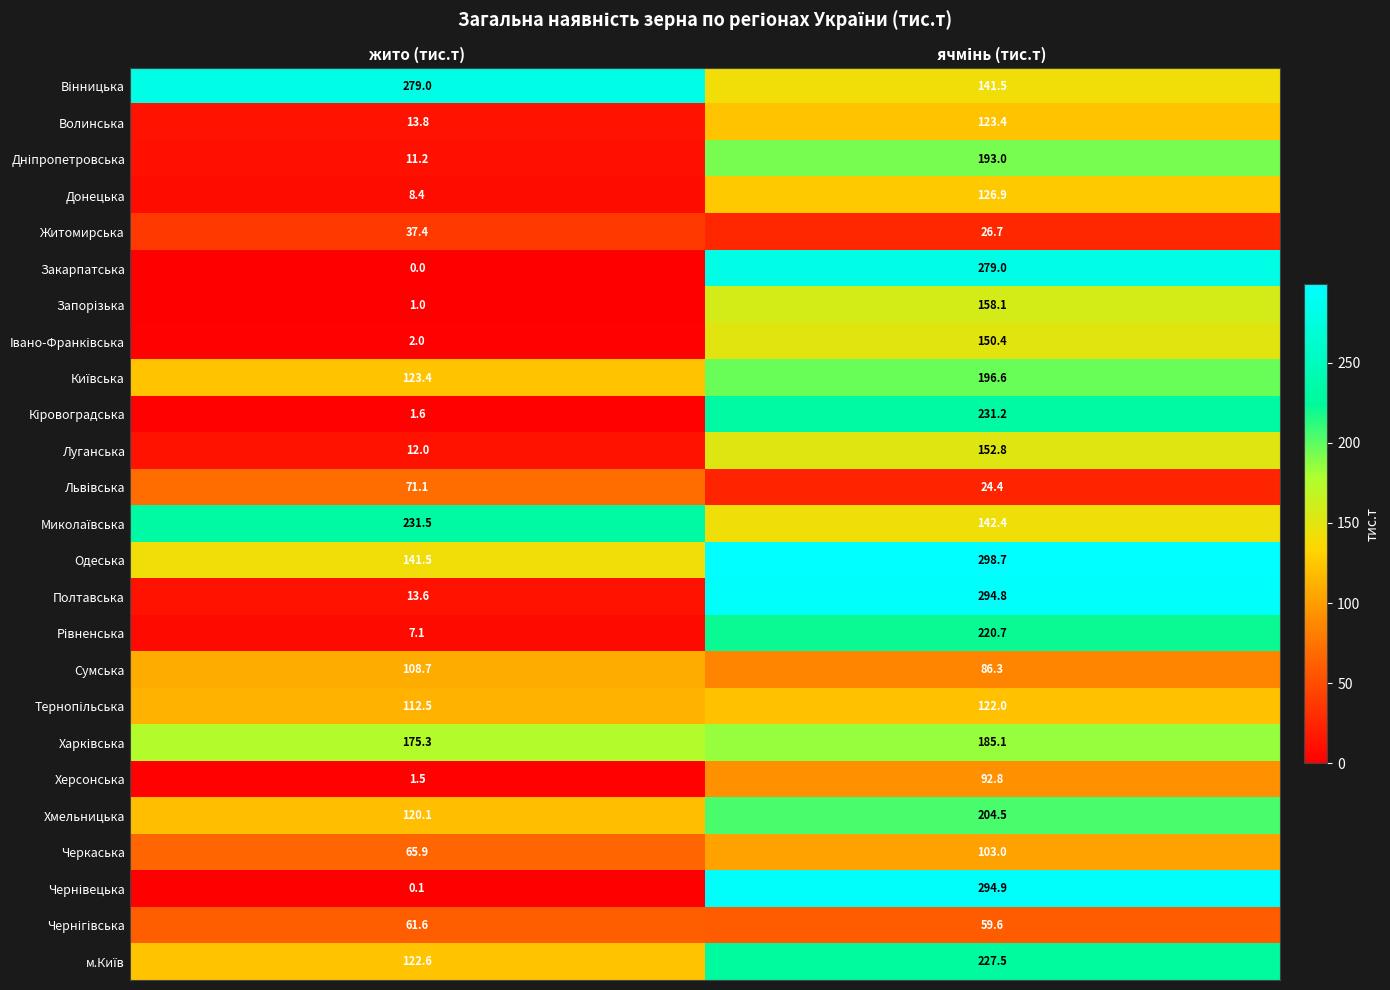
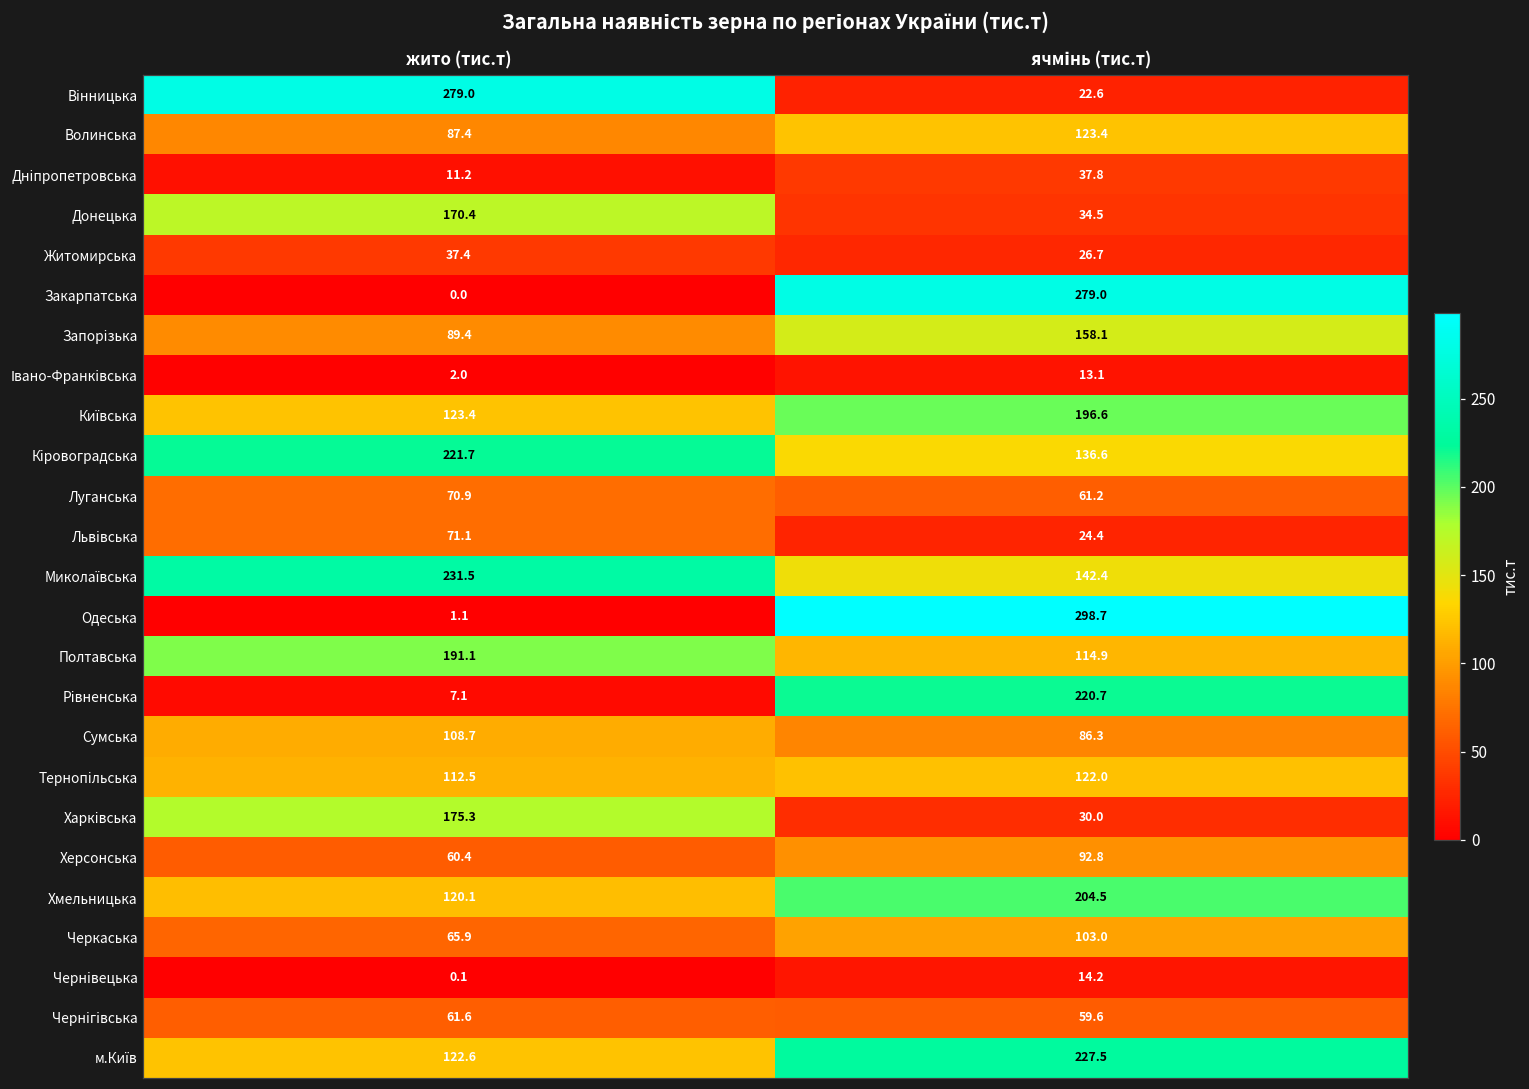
Вінницька, ячмінь (тис.т): 141.5 -> 22.6
Волинська, жито (тис.т): 13.8 -> 87.4
Дніпропетровська, ячмінь (тис.т): 193.0 -> 37.8
Донецька, жито (тис.т): 8.4 -> 170.4
Донецька, ячмінь (тис.т): 126.9 -> 34.5
Запорізька, жито (тис.т): 1.0 -> 89.4
Івано-Франківська, ячмінь (тис.т): 150.4 -> 13.1
Кіровоградська, жито (тис.т): 1.6 -> 221.7
Кіровоградська, ячмінь (тис.т): 231.2 -> 136.6
Луганська, жито (тис.т): 12.0 -> 70.9
Луганська, ячмінь (тис.т): 152.8 -> 61.2
Одеська, жито (тис.т): 141.5 -> 1.1
Полтавська, жито (тис.т): 13.6 -> 191.1
Полтавська, ячмінь (тис.т): 294.8 -> 114.9
Харківська, ячмінь (тис.т): 185.1 -> 30.0
Херсонська, жито (тис.т): 1.5 -> 60.4
Чернівецька, ячмінь (тис.т): 294.9 -> 14.2
